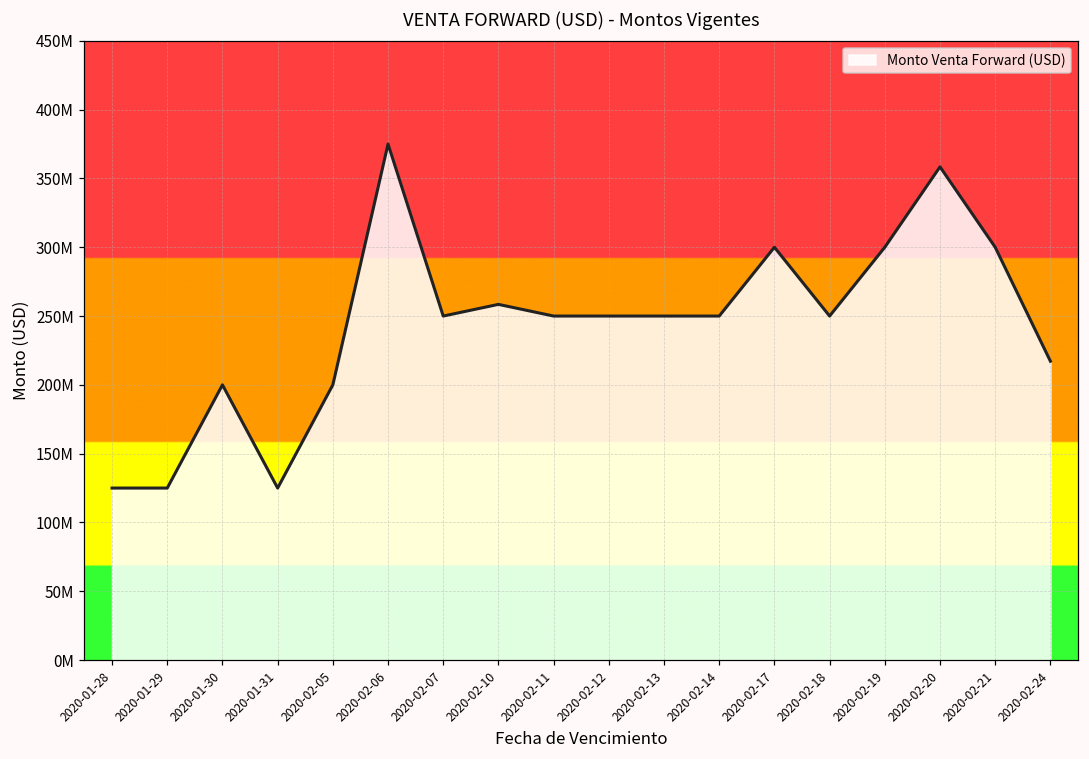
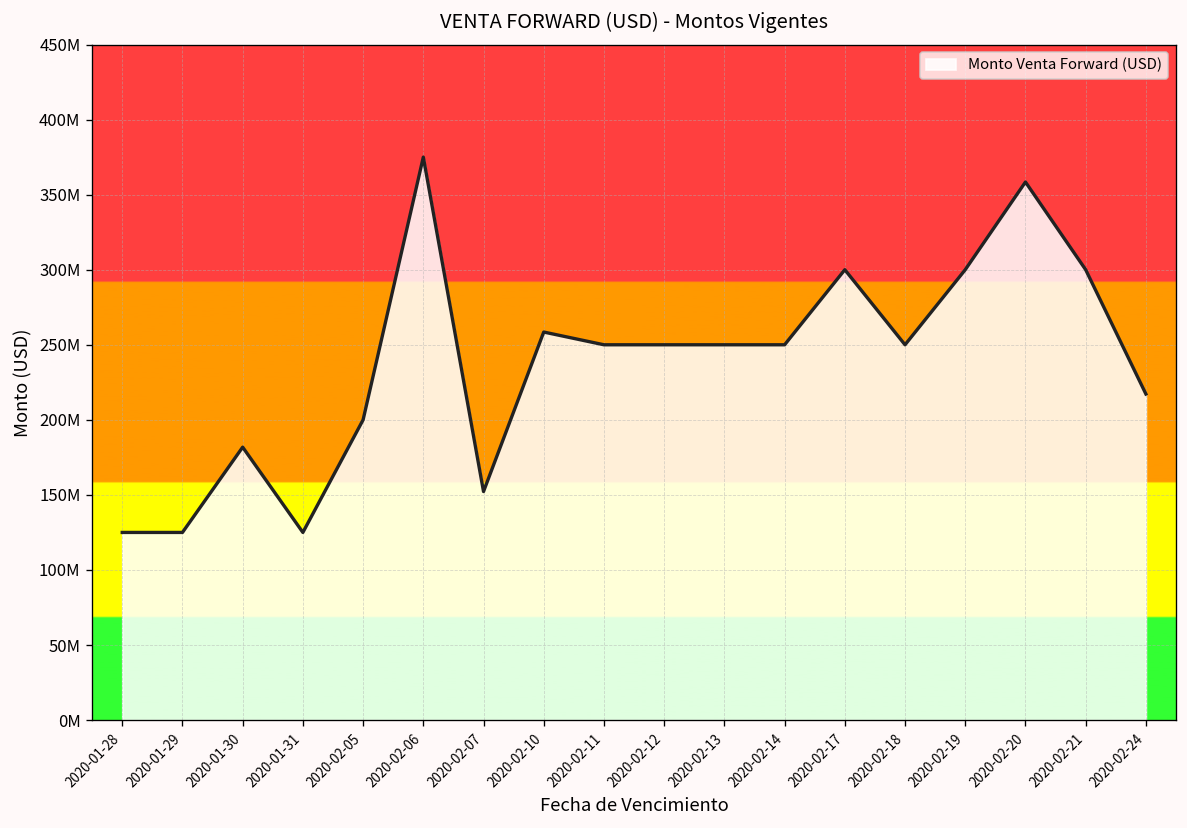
2020-01-30: 200000000 -> 182000000
2020-02-07: 250000000 -> 152000000
